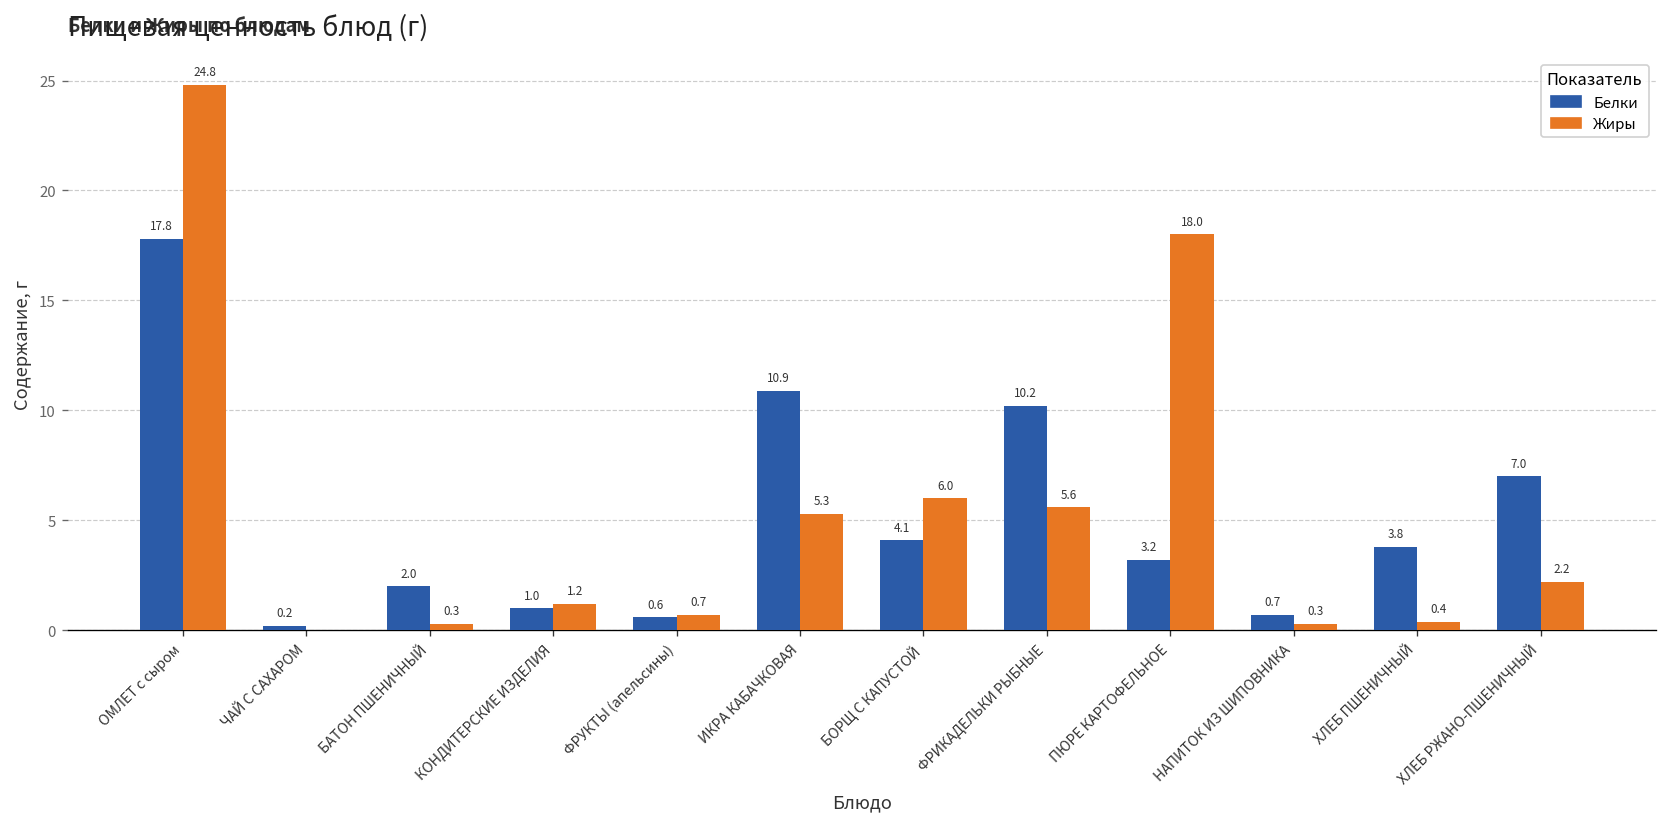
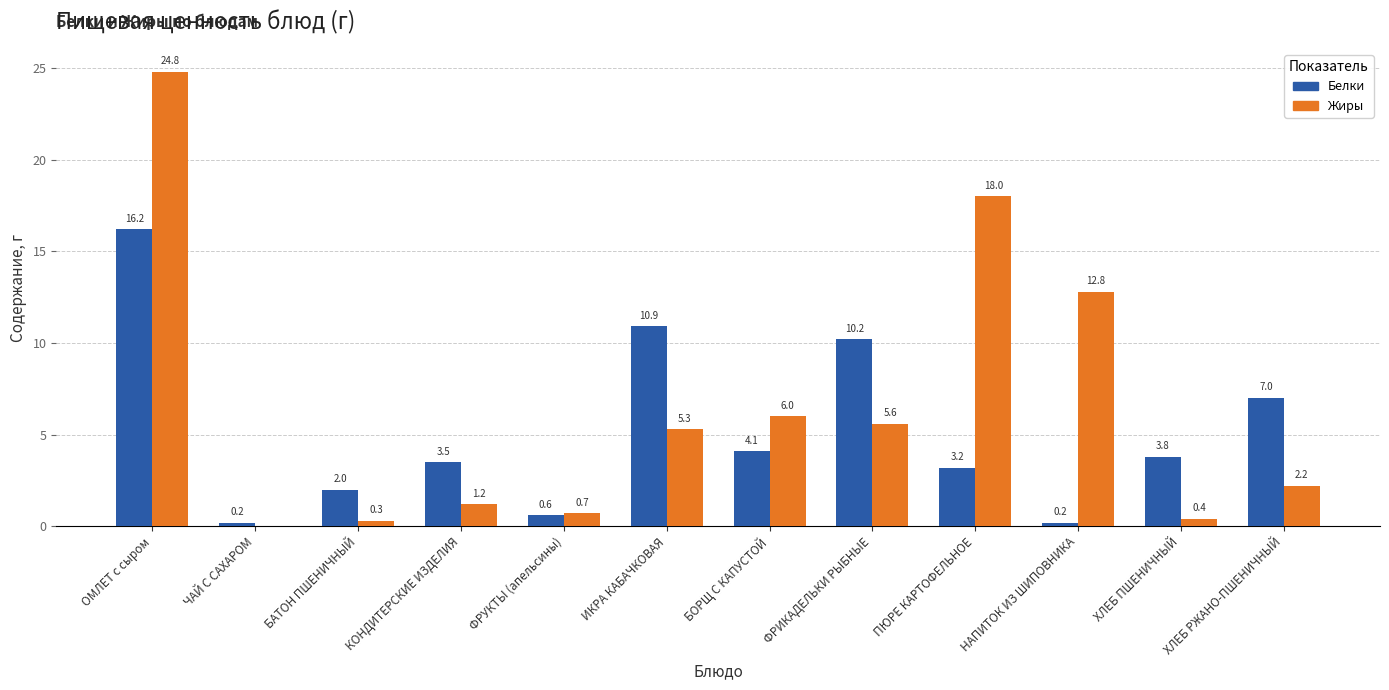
Белки, ОМЛЕТ с сыром: 17.8 -> 16.2
Белки, КОНДИТЕРСКИЕ ИЗДЕЛИЯ: 1.0 -> 3.5
Белки, НАПИТОК ИЗ ШИПОВНИКА: 0.7 -> 0.2
Жиры, НАПИТОК ИЗ ШИПОВНИКА: 0.3 -> 12.8
